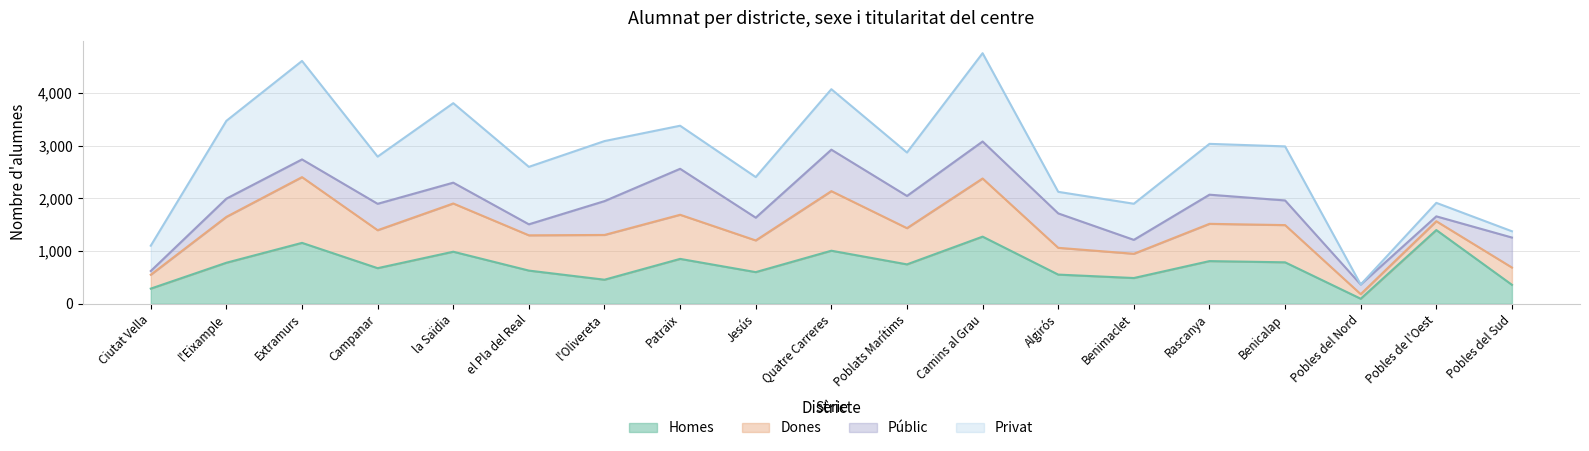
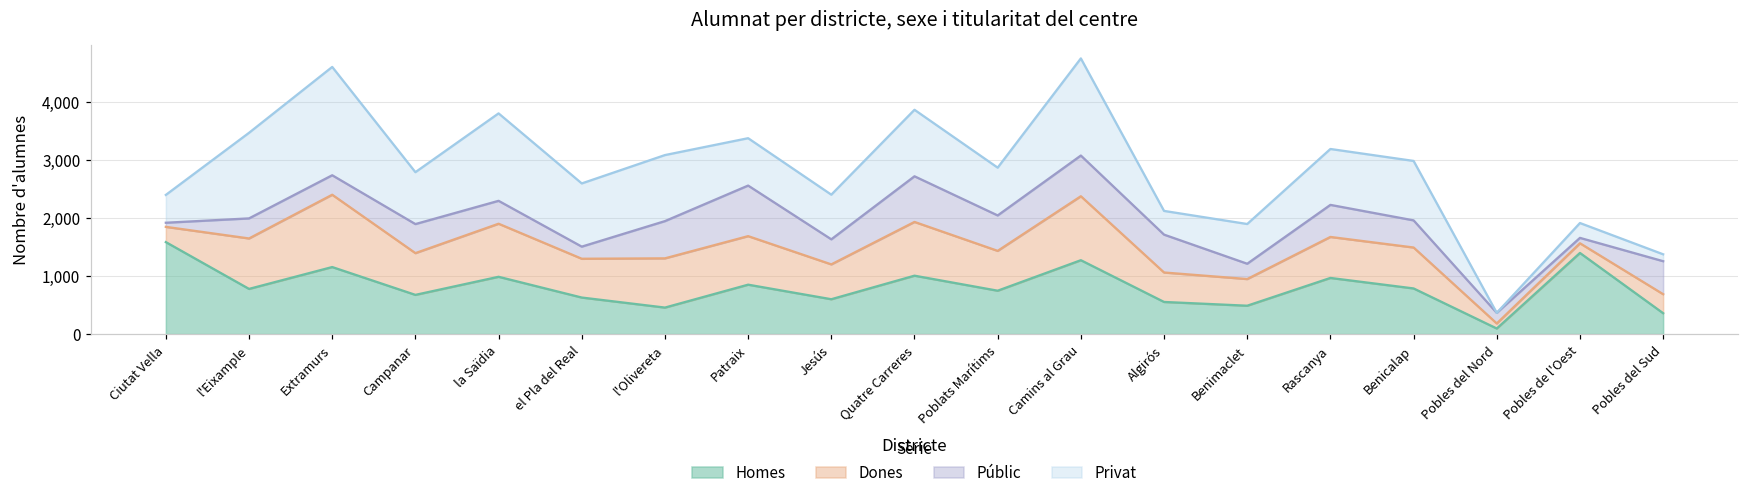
Homes, Ciutat Vella: 300 -> 1,600
Dones, Quatre Carreres: 1,100 -> 900
Homes, Rascanya: 800 -> 1,000
